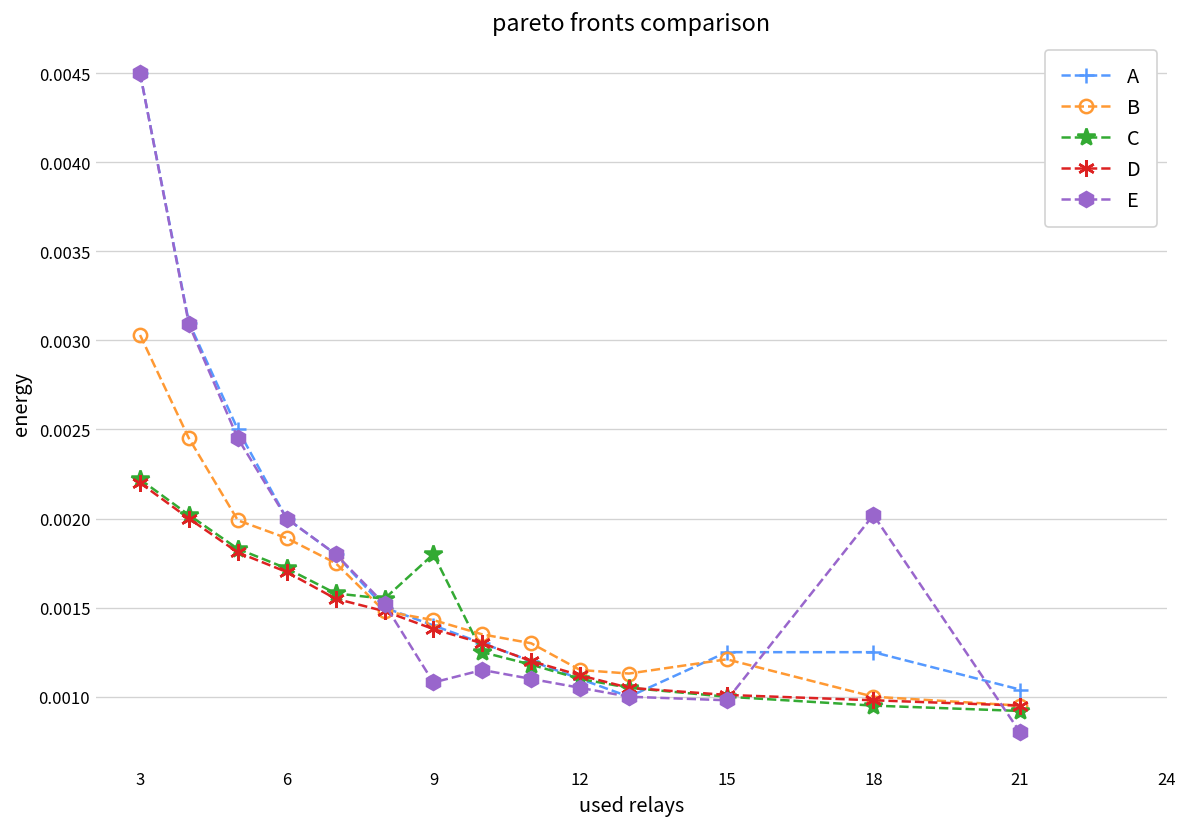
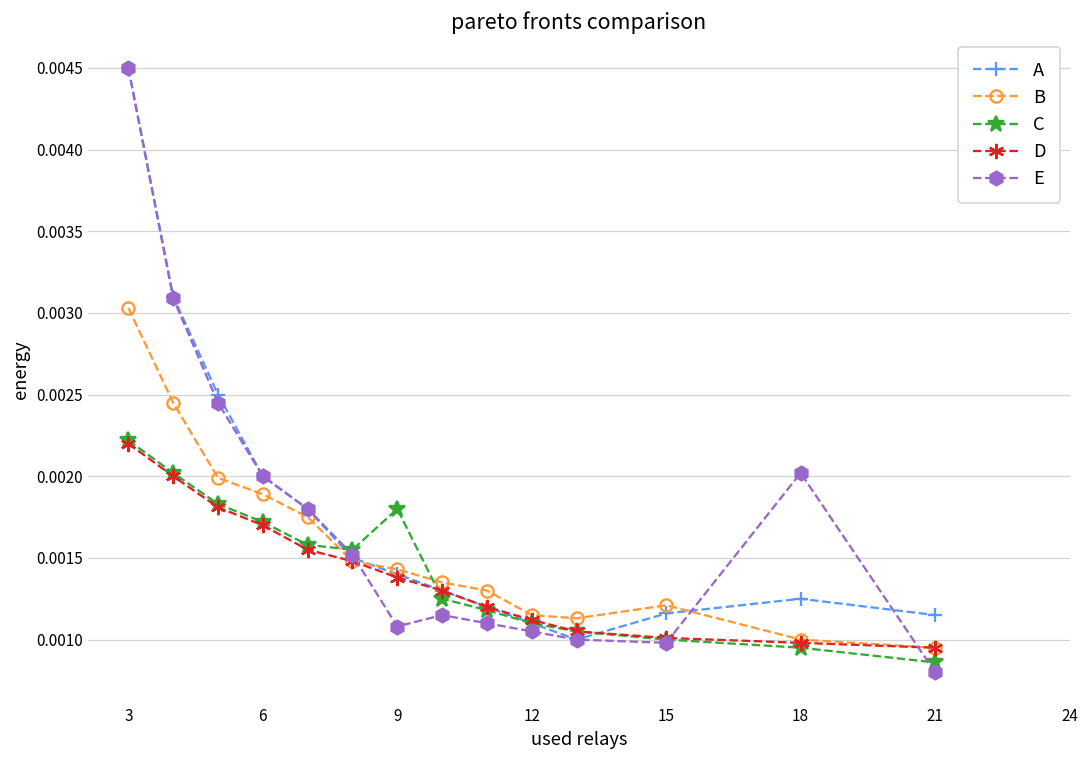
A, 15: 0.00125 -> 0.00116
A, 21: 0.00104 -> 0.00115
C, 21: 0.00092 -> 0.00086
